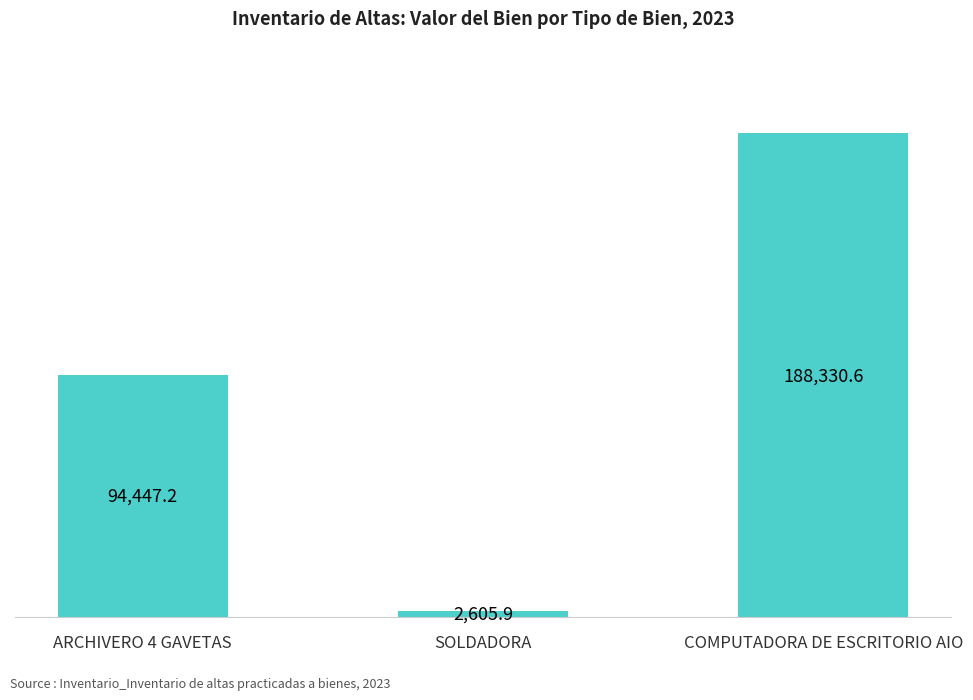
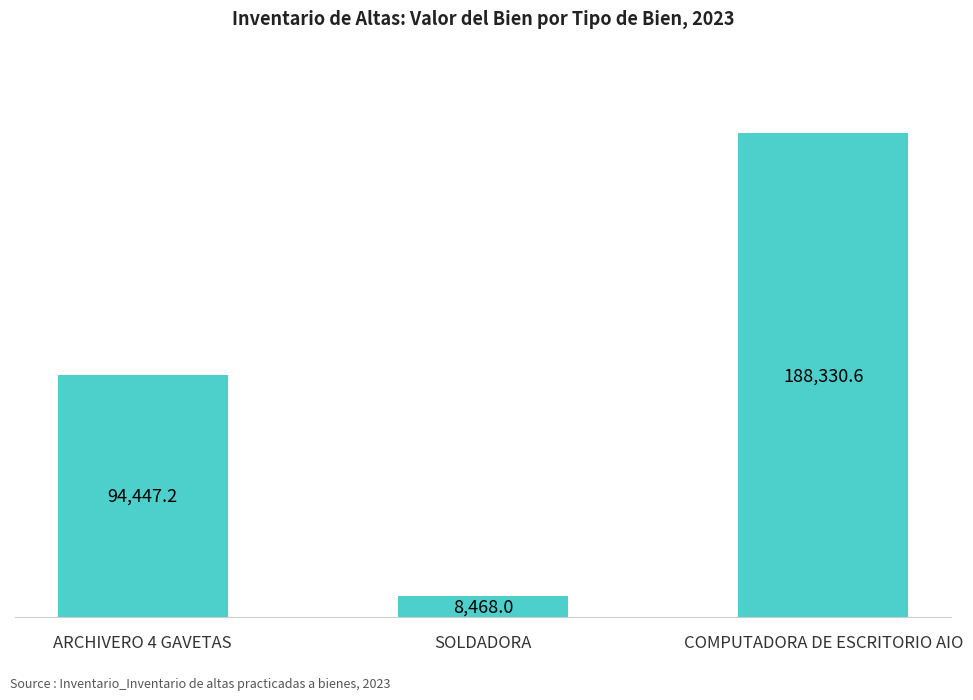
SOLDADORA: 2,605.9 -> 8,468.0
